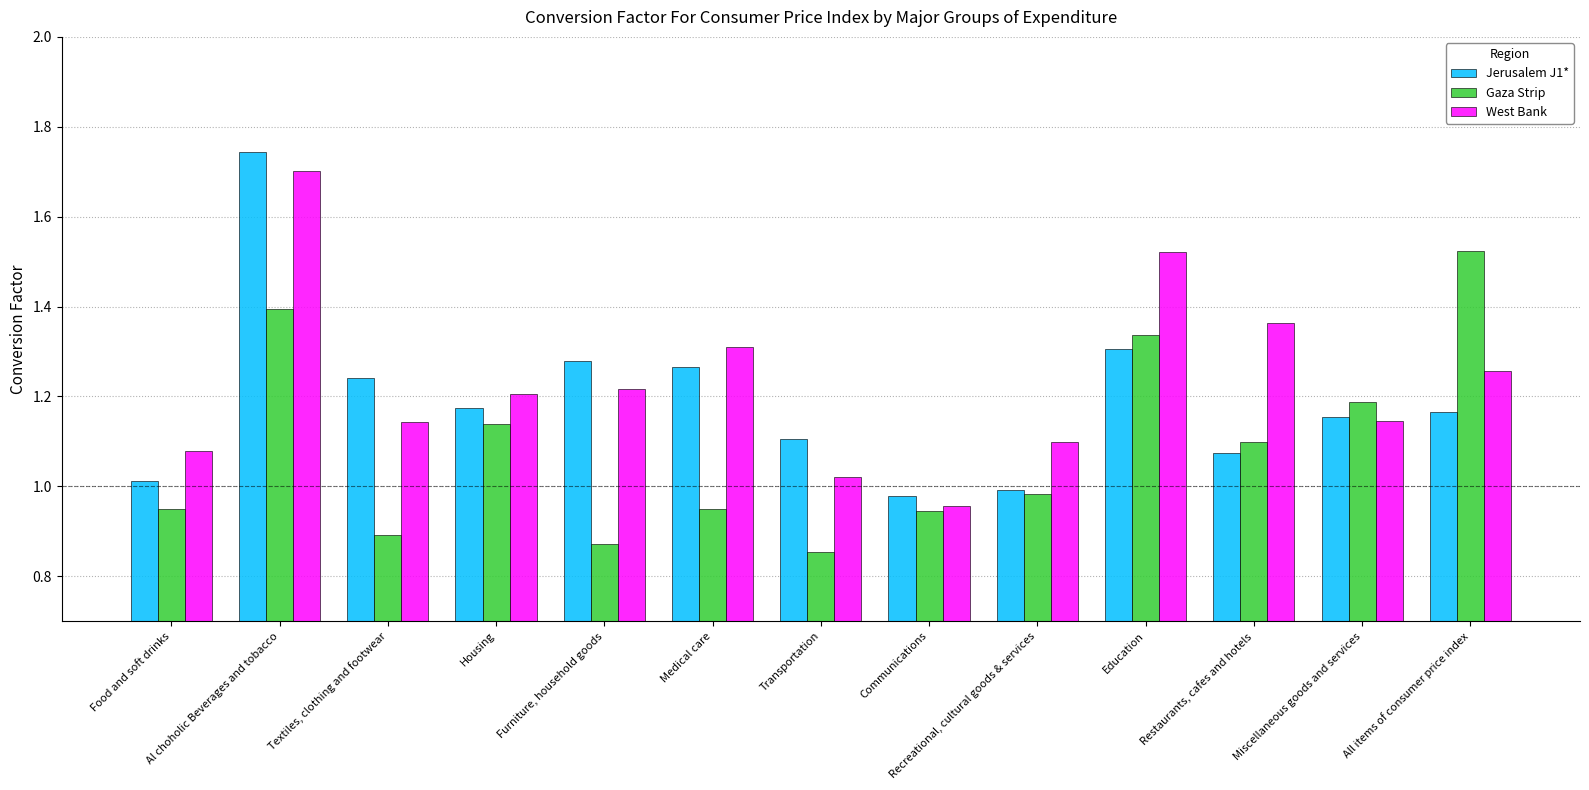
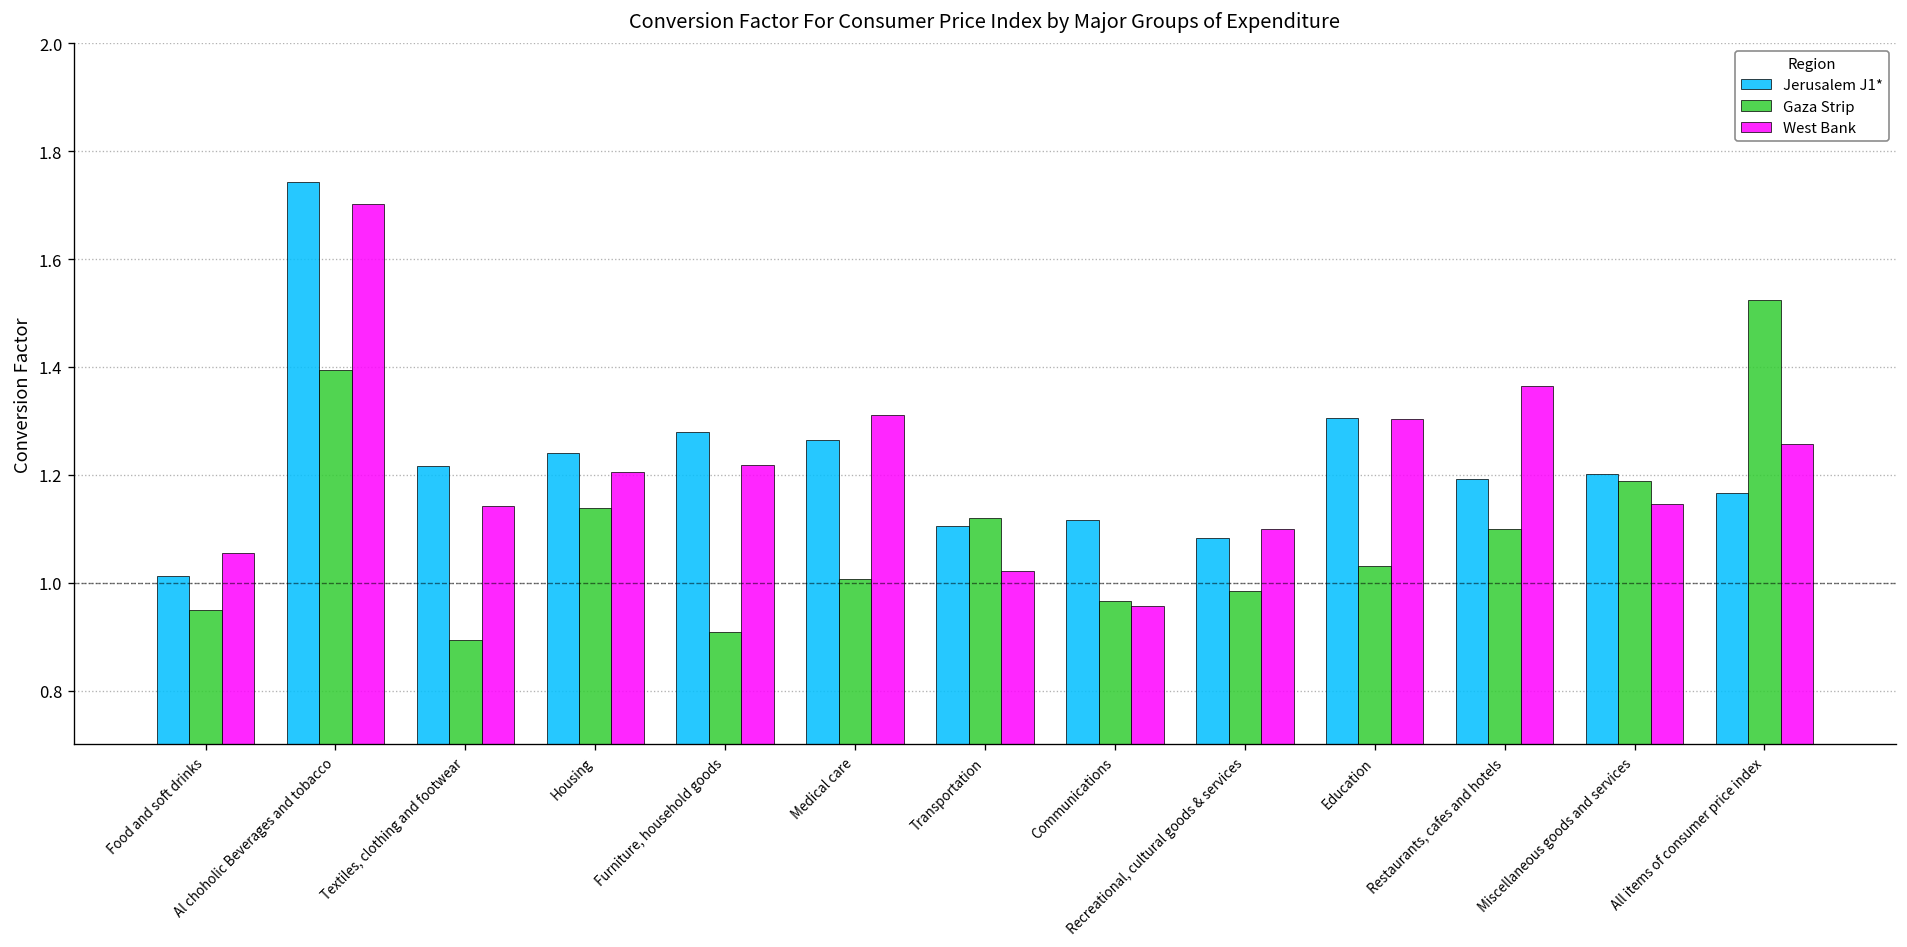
West Bank, Food and soft drinks: 1.08 -> 1.06
Jerusalem J1*, Textiles, clothing and footwear: 1.24 -> 1.22
Jerusalem J1*, Housing: 1.17 -> 1.24
Gaza Strip, Furniture, household goods: 0.87 -> 0.91
Gaza Strip, Medical care: 0.95 -> 1.01
Gaza Strip, Transportation: 0.85 -> 1.12
Jerusalem J1*, Communications: 0.98 -> 1.12
Gaza Strip, Communications: 0.95 -> 0.97
Jerusalem J1*, Recreational, cultural goods & services: 0.99 -> 1.08
Gaza Strip, Education: 1.34 -> 1.03
West Bank, Education: 1.52 -> 1.30
Jerusalem J1*, Restaurants, cafes and hotels: 1.07 -> 1.19
Jerusalem J1*, Miscellaneous goods and services: 1.15 -> 1.20
